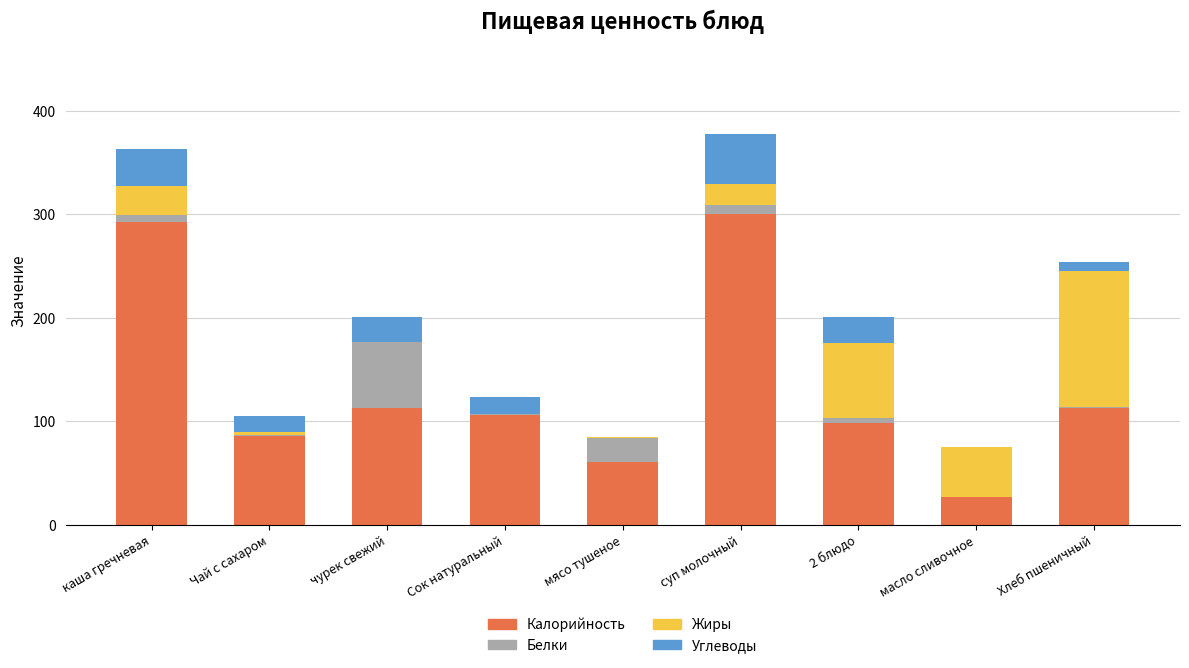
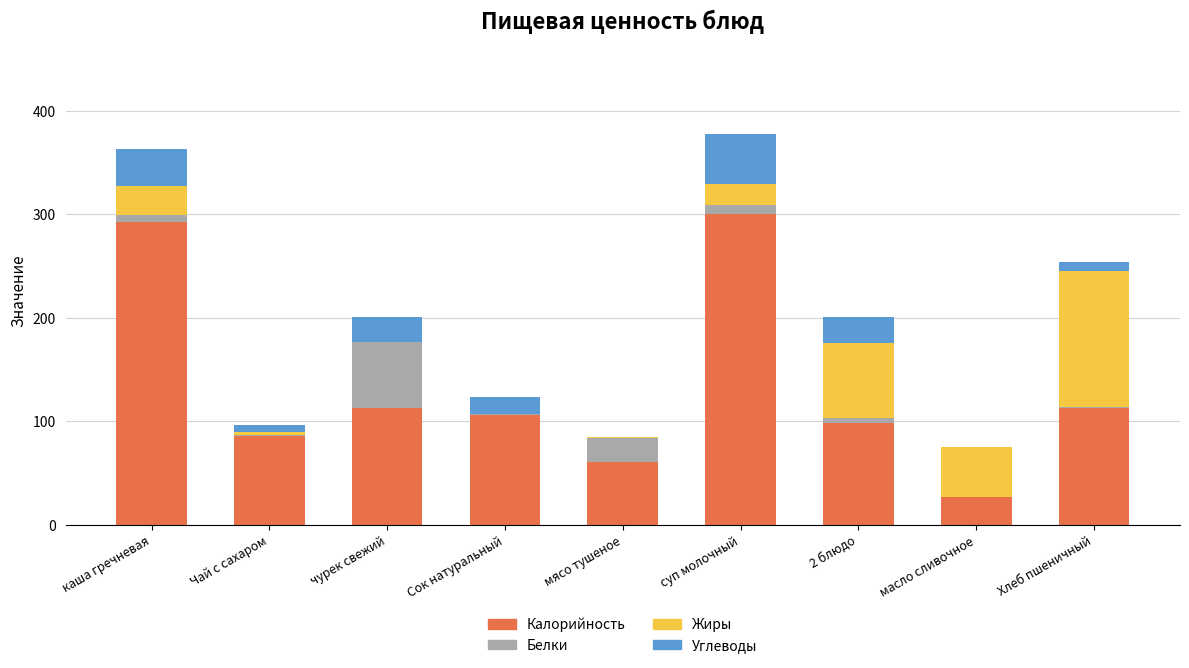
Углеводы, Чай с сахаром: 16 -> 7
